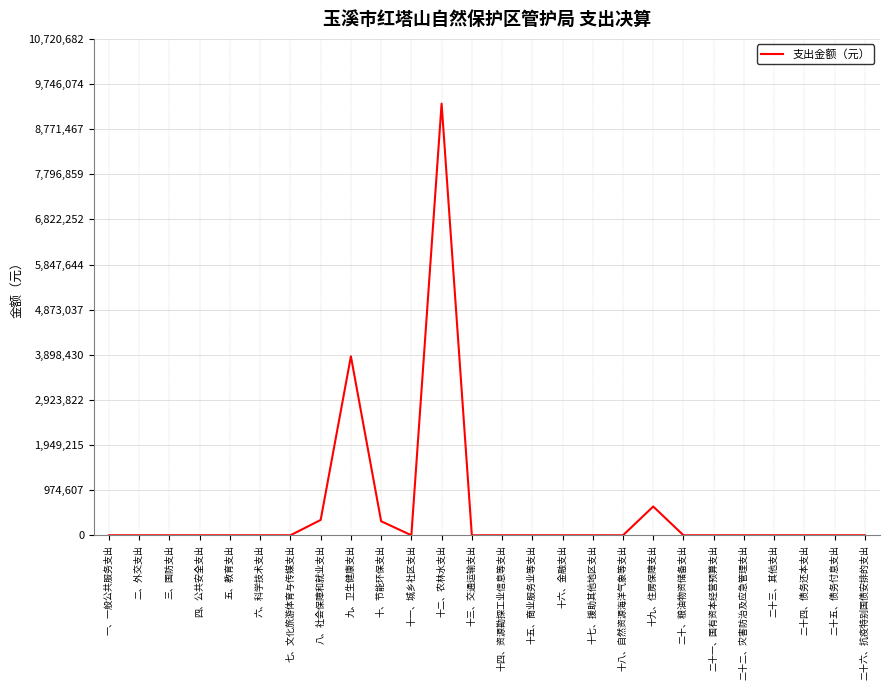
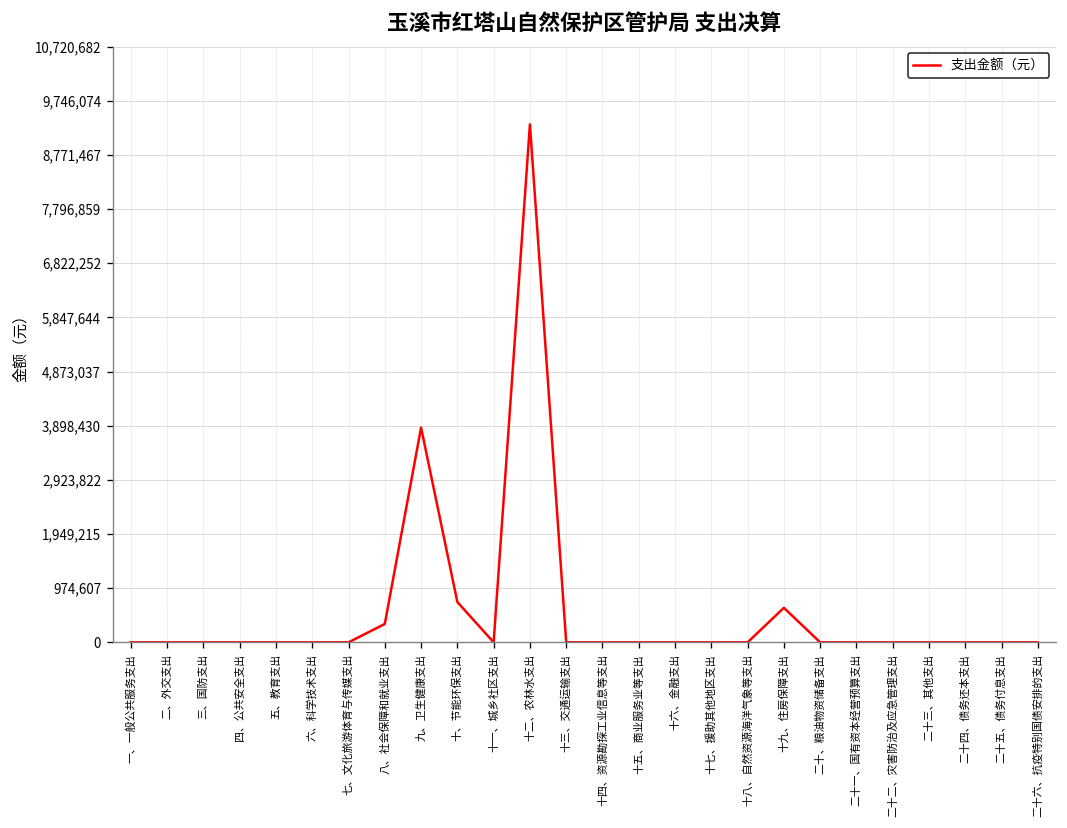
十、节能环保支出: 300,000 -> 700,000
